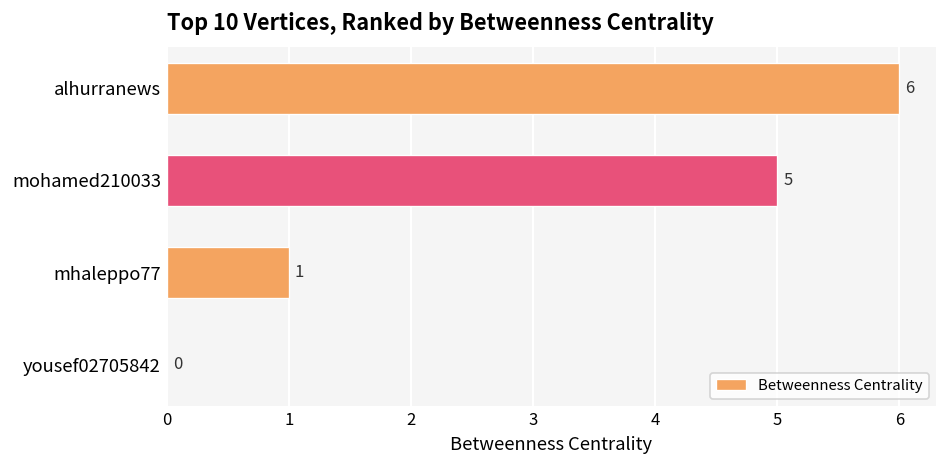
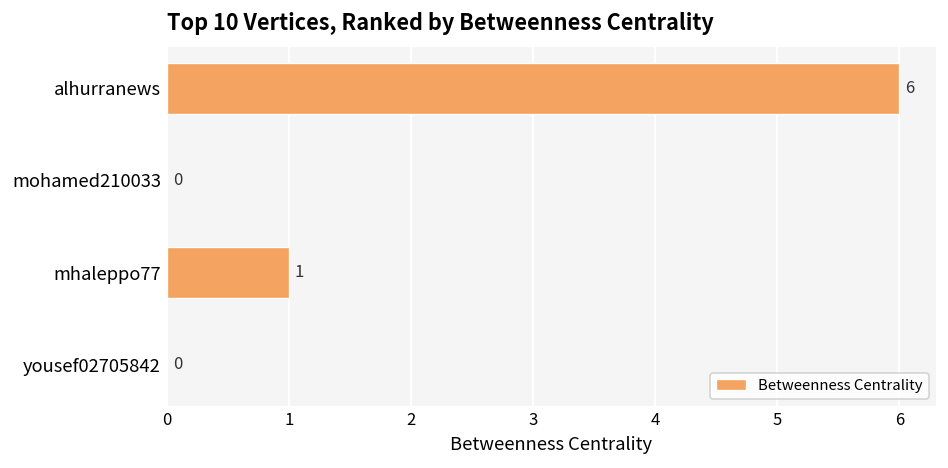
mohamed210033: 5 -> 0
